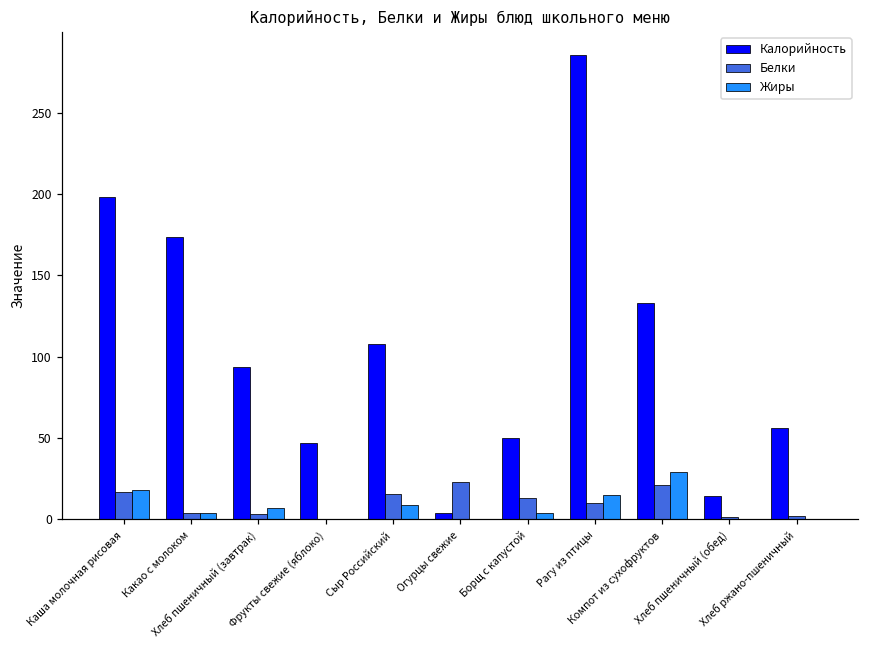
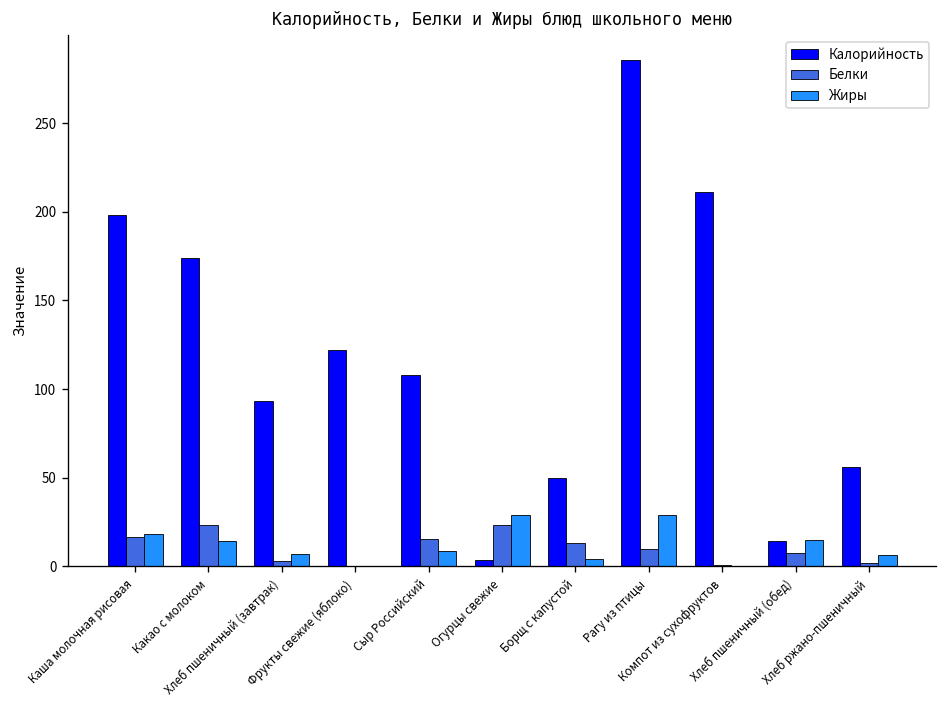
Белки, Какао с молоком: 4 -> 24
Жиры, Какао с молоком: 4 -> 14
Калорийность, Фрукты свежие (яблоко): 47 -> 122
Жиры, Огурцы свежие: 0 -> 29
Жиры, Рагу из птицы: 15 -> 29
Калорийность, Компот из сухофруктов: 133 -> 211
Белки, Компот из сухофруктов: 21 -> 1
Жиры, Компот из сухофруктов: 29 -> 0
Белки, Хлеб пшеничный (обед): 2 -> 8
Жиры, Хлеб пшеничный (обед): 0 -> 15
Жиры, Хлеб ржано-пшеничный: 0 -> 7
